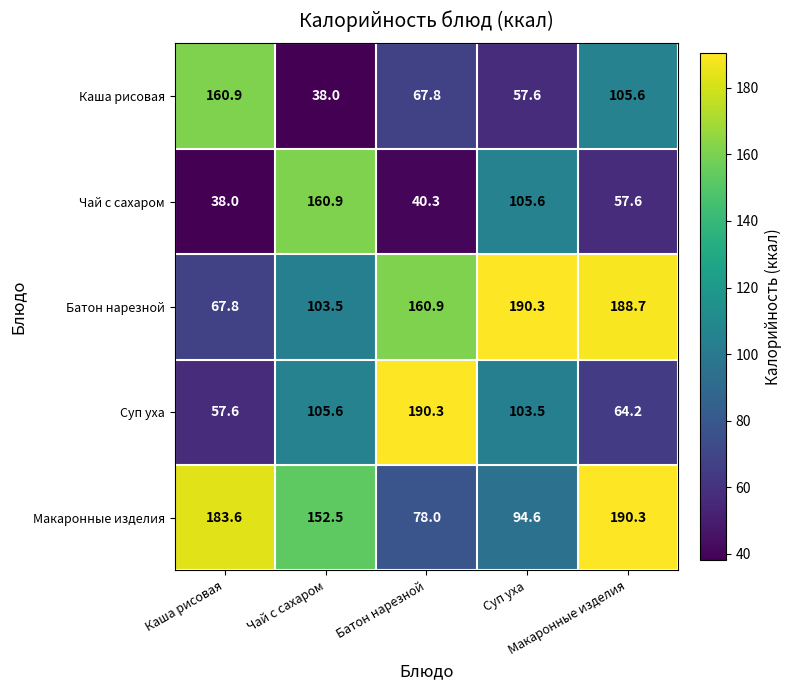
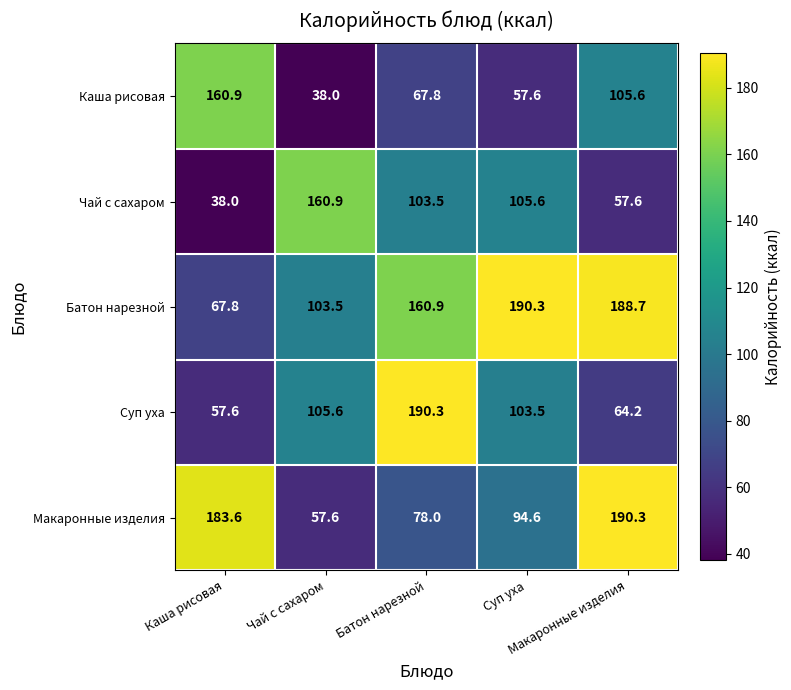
Чай с сахаром, Батон нарезной: 40.3 -> 103.5
Макаронные изделия, Чай с сахаром: 152.5 -> 57.6
